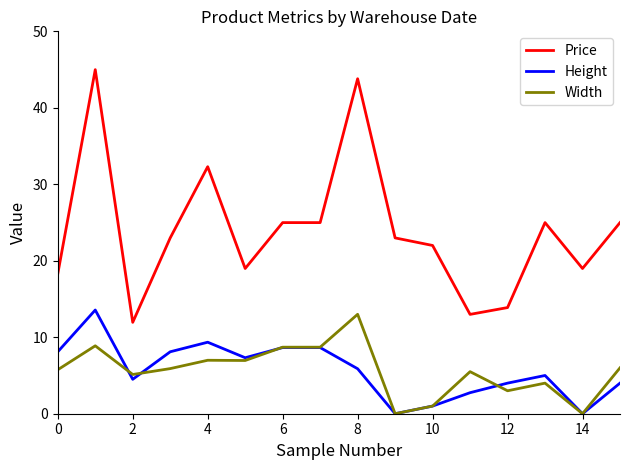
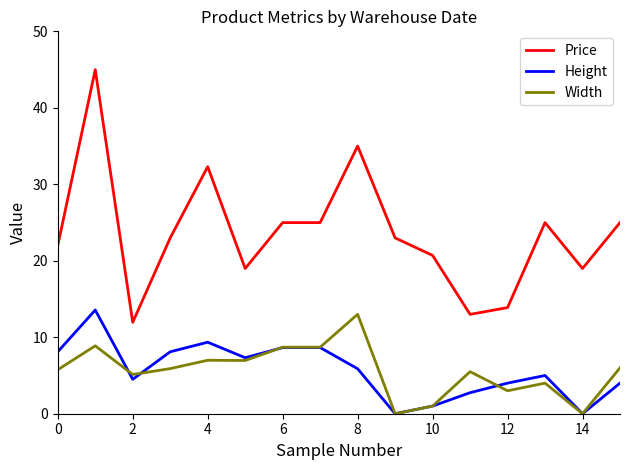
Price, 0: 18 -> 22
Price, 8: 44 -> 35
Price, 10: 22 -> 21
